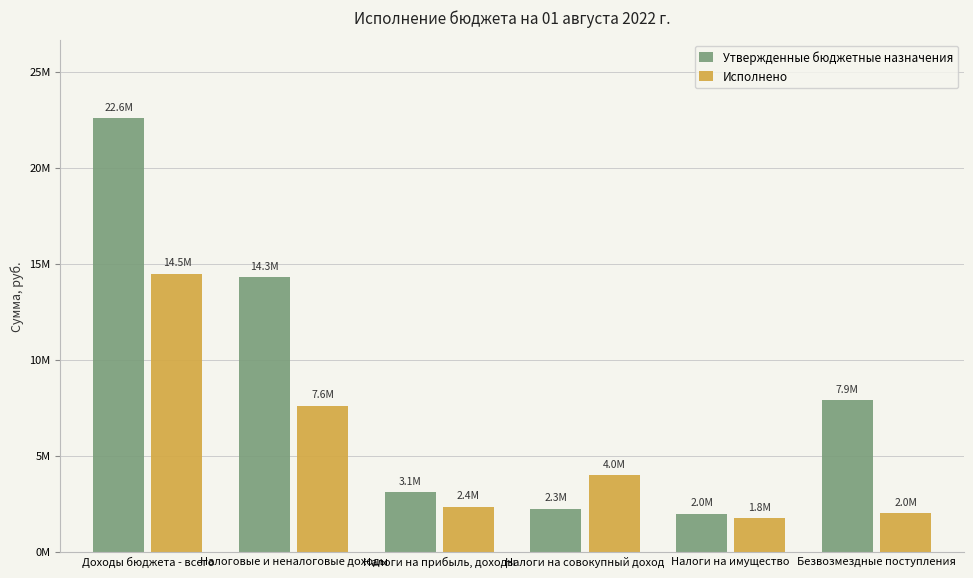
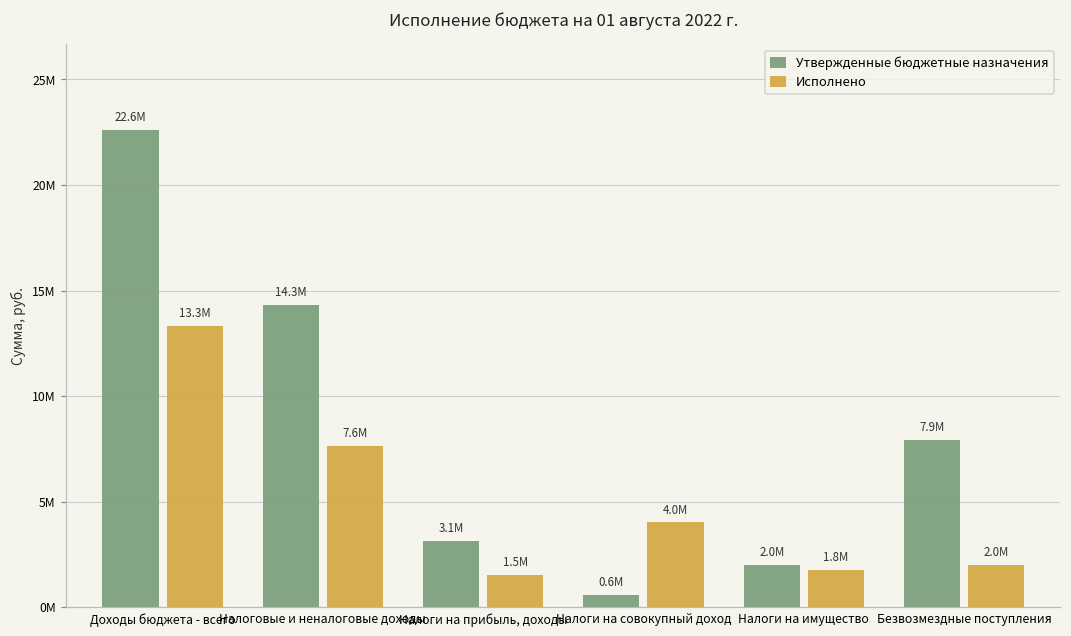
Исполнено, Доходы бюджета - всего: 14.5M -> 13.3M
Исполнено, Налоги на прибыль, доходы: 2.4M -> 1.5M
Утвержденные бюджетные назначения, Налоги на совокупный доход: 2.3M -> 0.6M
